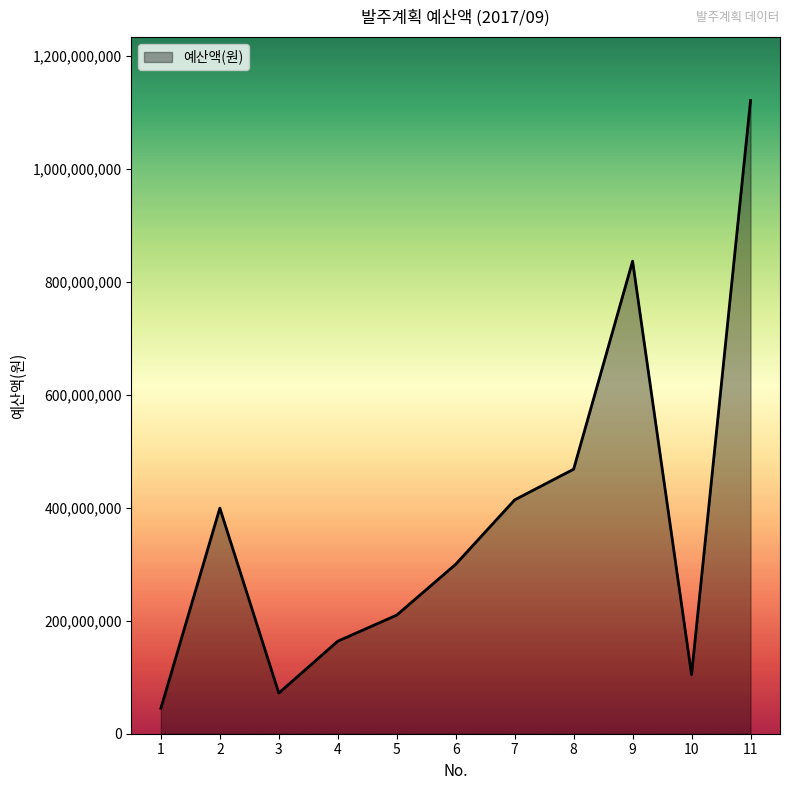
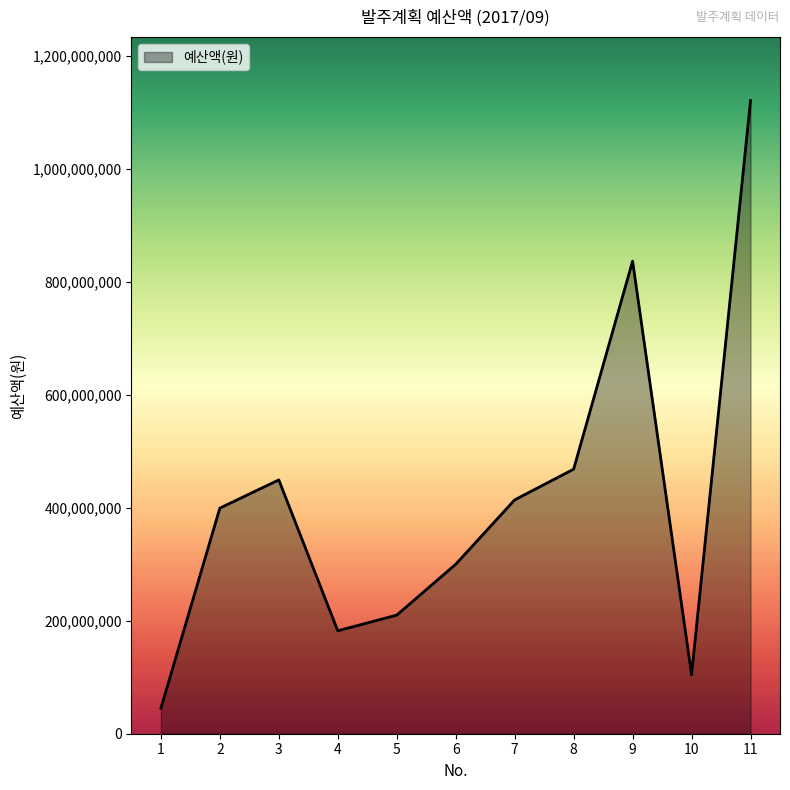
3: 70,000,000 -> 450,000,000
4: 160,000,000 -> 180,000,000
